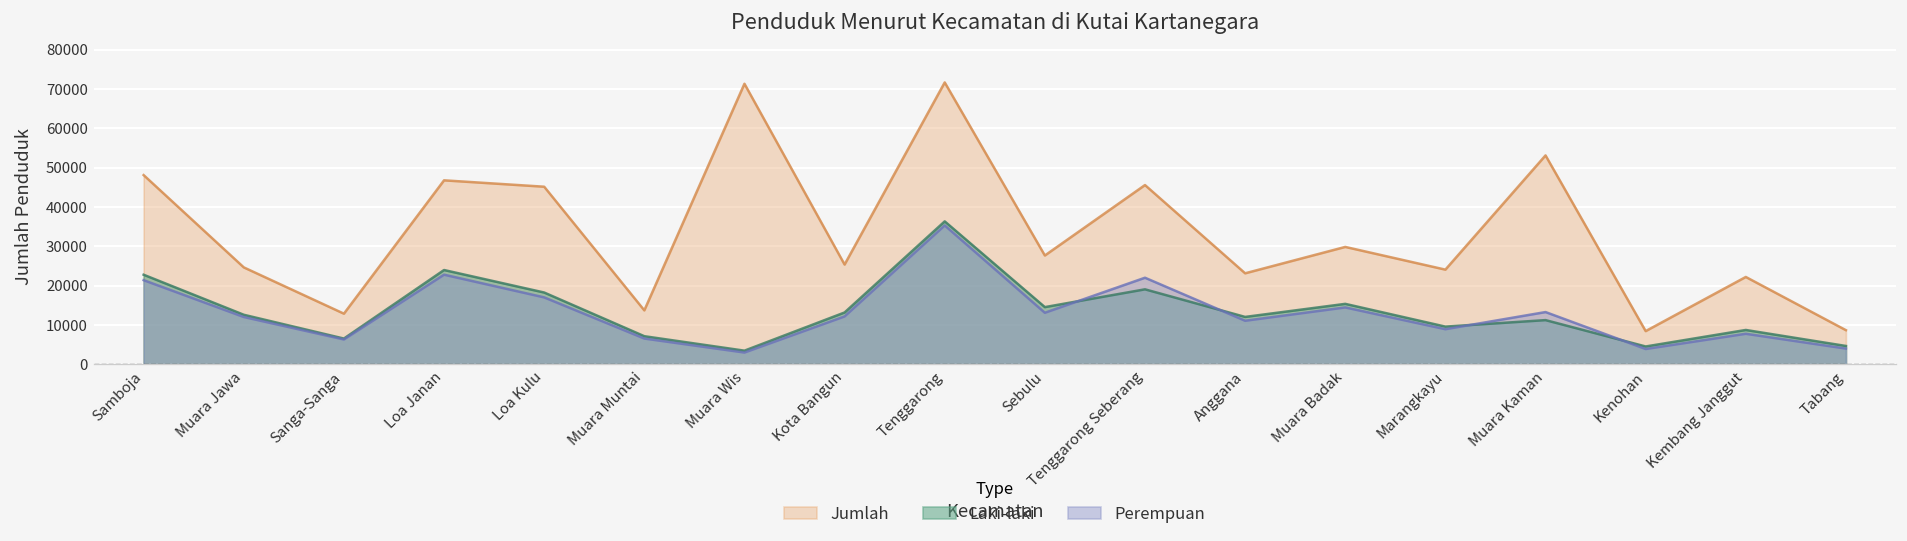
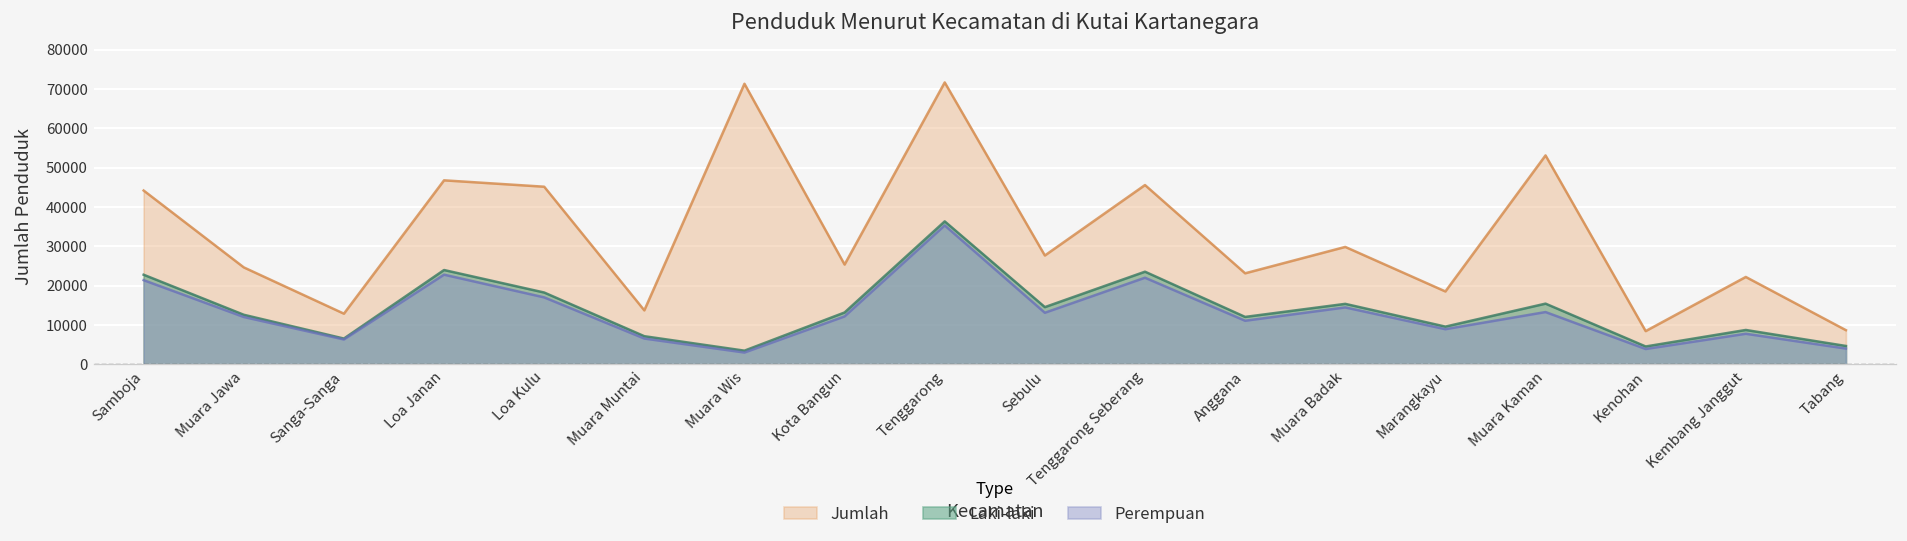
Jumlah, Samboja: 48000 -> 44000
Laki-laki, Tenggarong Seberang: 19000 -> 24000
Jumlah, Marangkayu: 24000 -> 19000
Laki-laki, Muara Kaman: 11000 -> 15000
